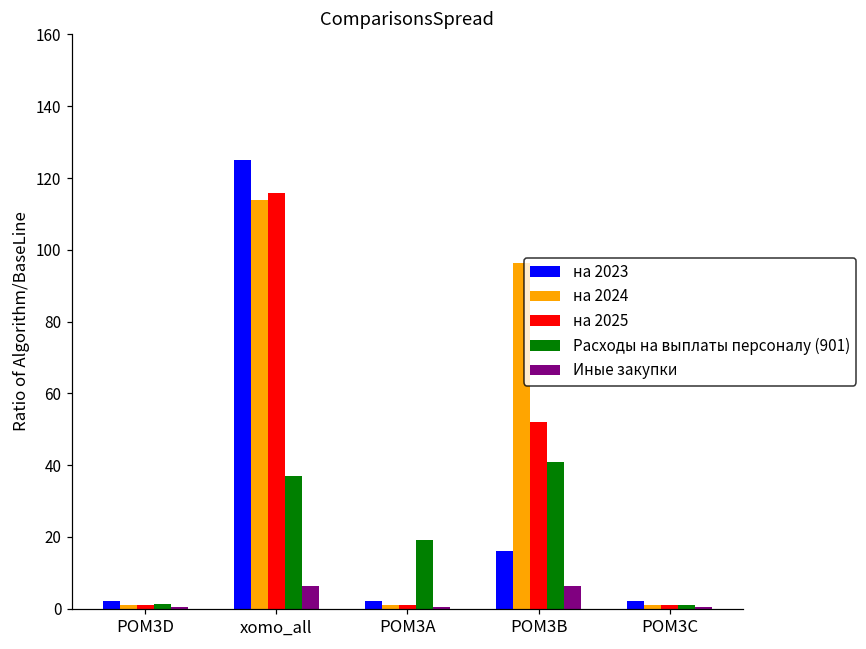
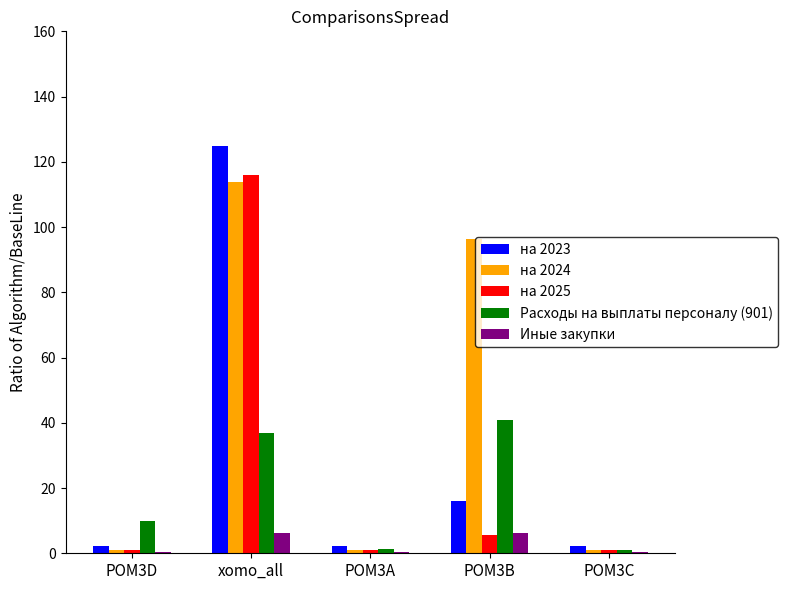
Расходы на выплаты персоналу (901), POM3D: 1 -> 10
Расходы на выплаты персоналу (901), POM3A: 19 -> 1
на 2025, POM3B: 52 -> 6
